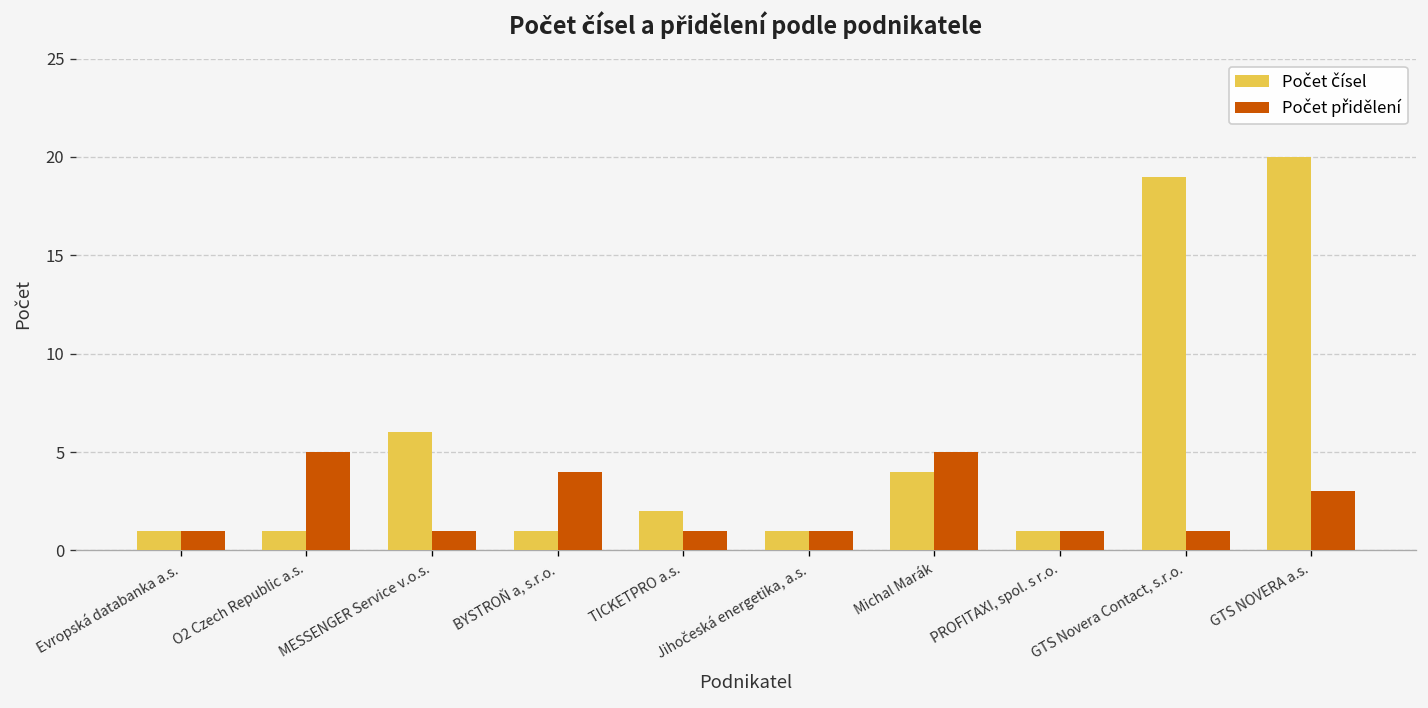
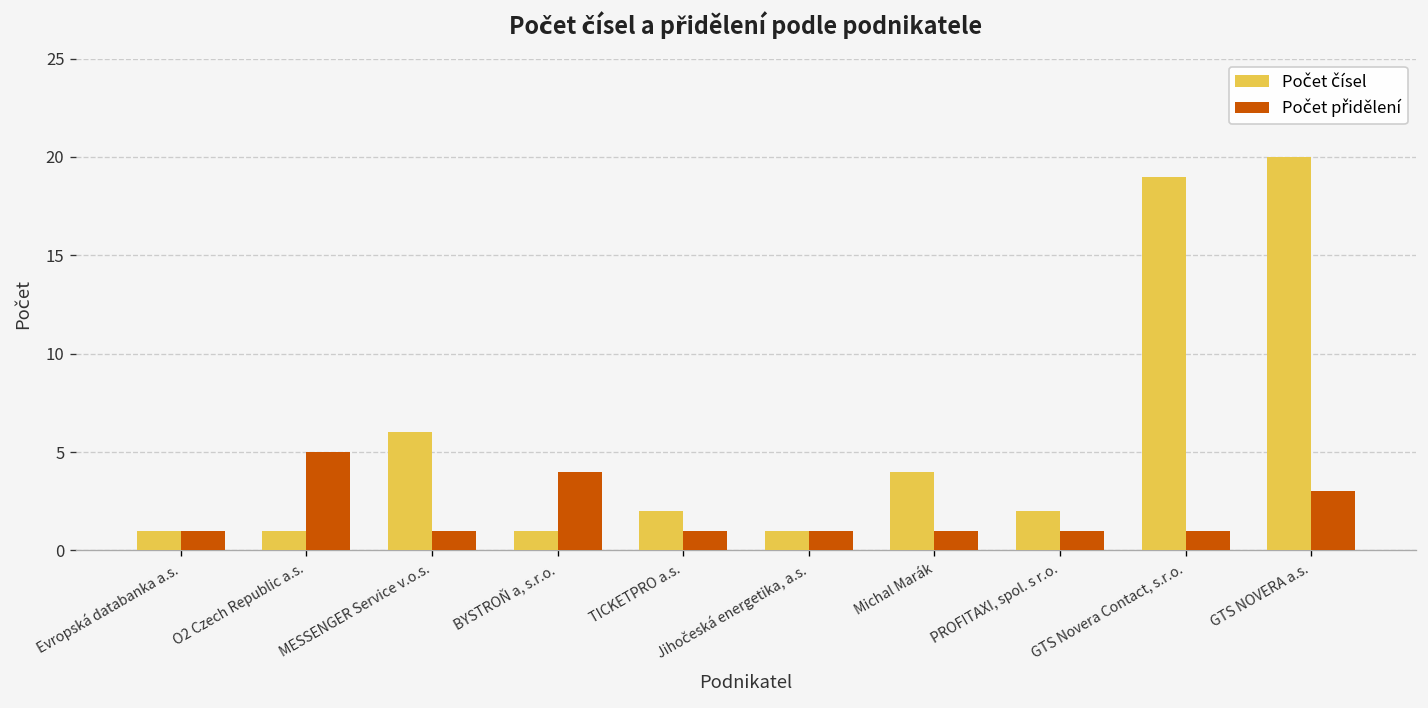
Počet přidělení, Michal Marák: 5 -> 1
Počet čísel, PROFITAXI, spol. s r.o.: 1 -> 2
